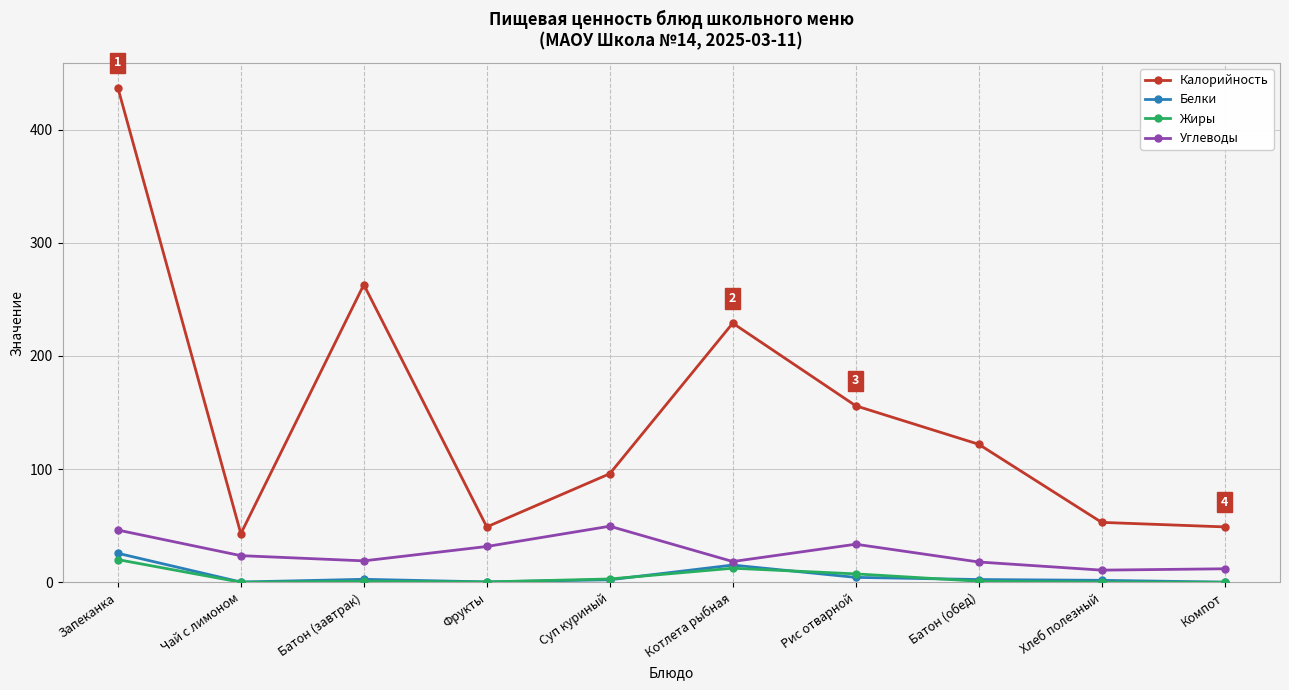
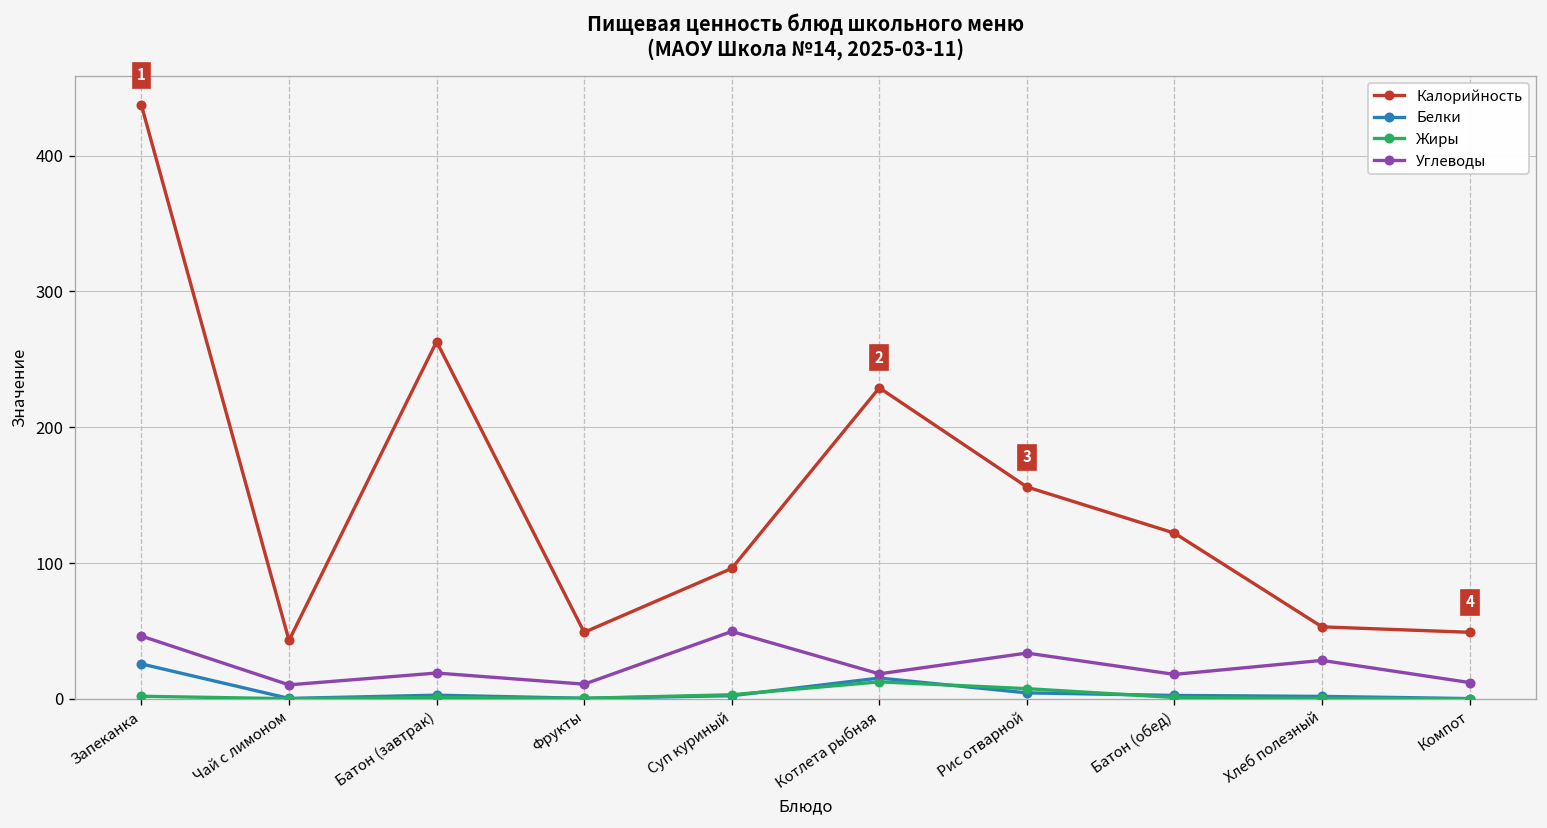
Жиры, Запеканка: 20 -> 2
Углеводы, Чай с лимоном: 24 -> 10
Углеводы, Фрукты: 32 -> 11
Углеводы, Хлеб полезный: 11 -> 28
